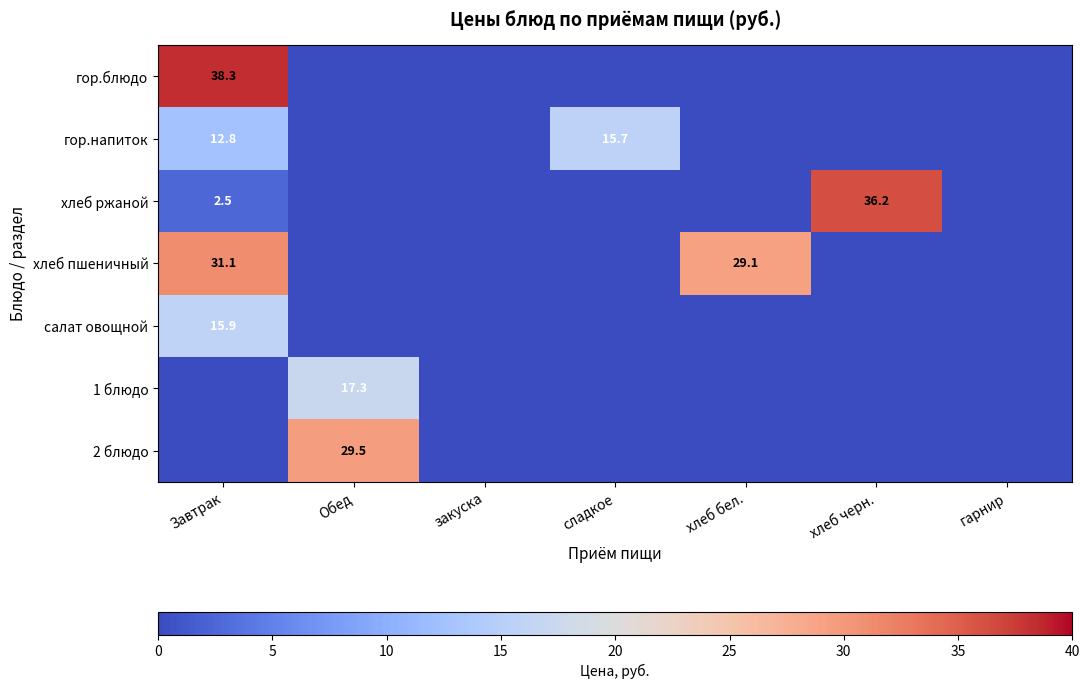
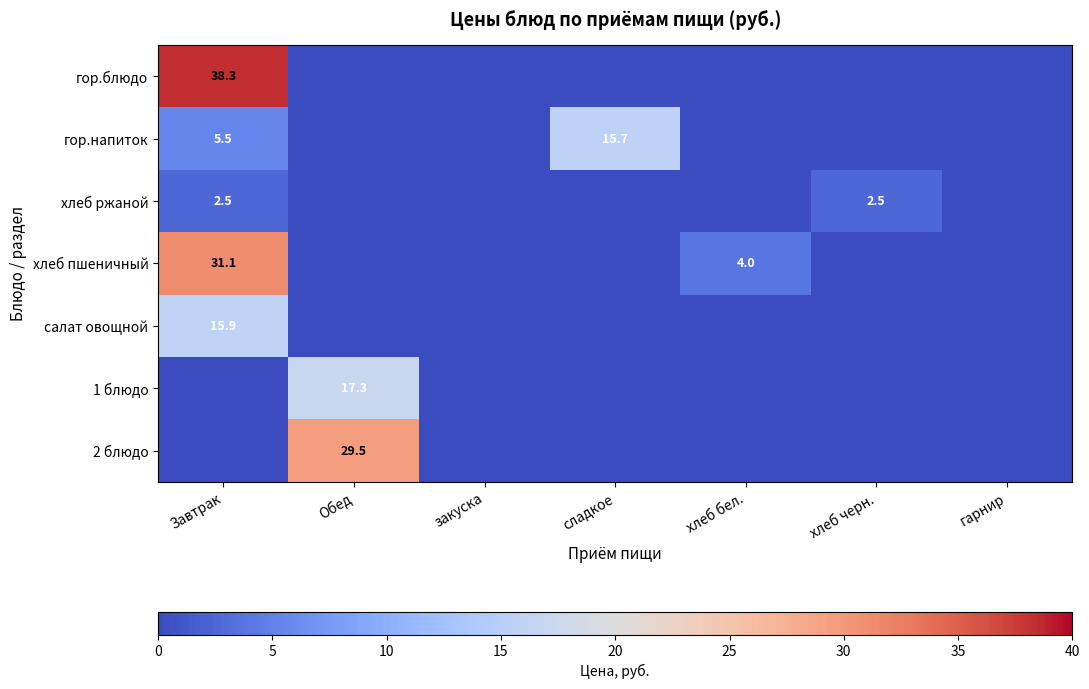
гор.напиток, Завтрак: 12.8 -> 5.5
хлеб ржаной, хлеб черн.: 36.2 -> 2.5
хлеб пшеничный, хлеб бел.: 29.1 -> 4.0
